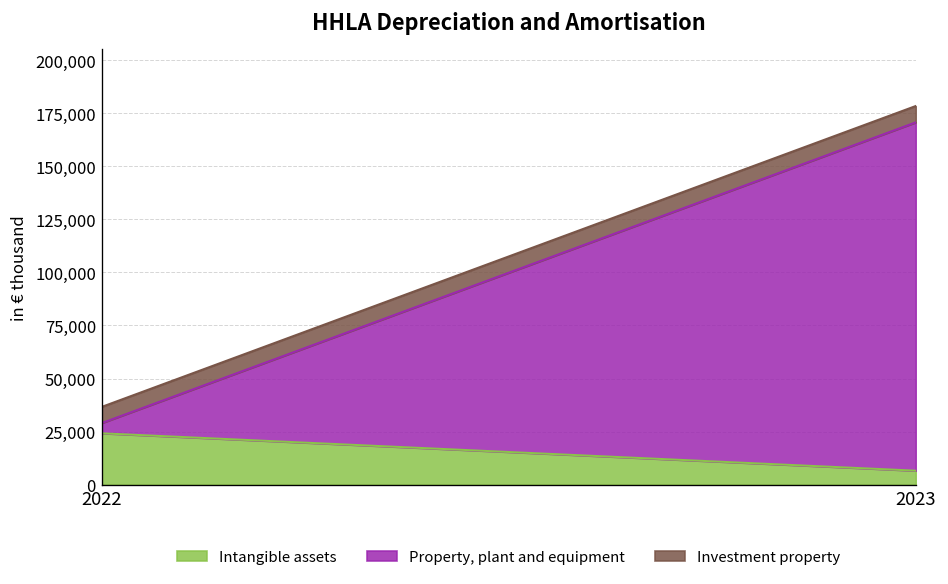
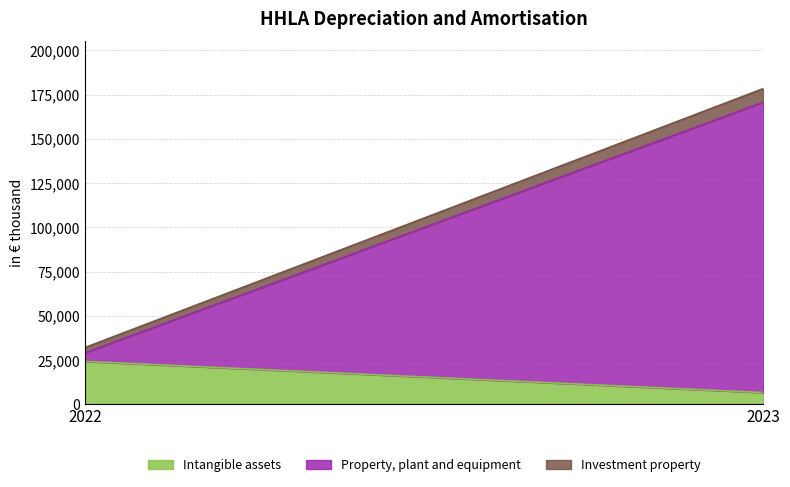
Investment property, 2022: 8,000 -> 3,000
